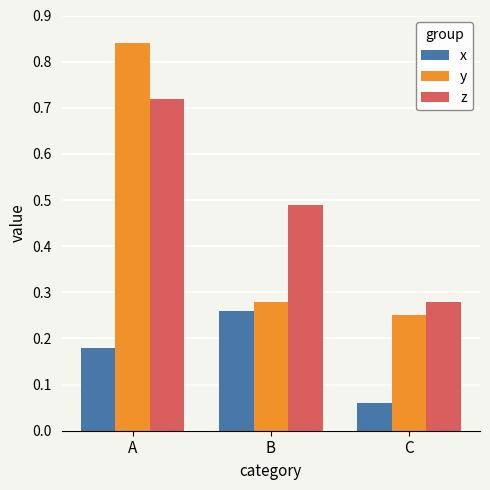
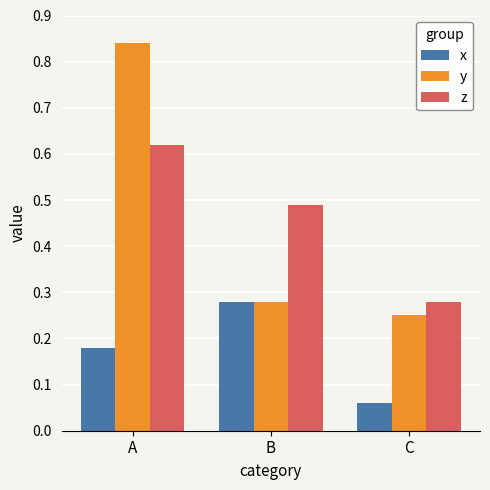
z, A: 0.72 -> 0.62
x, B: 0.26 -> 0.28
